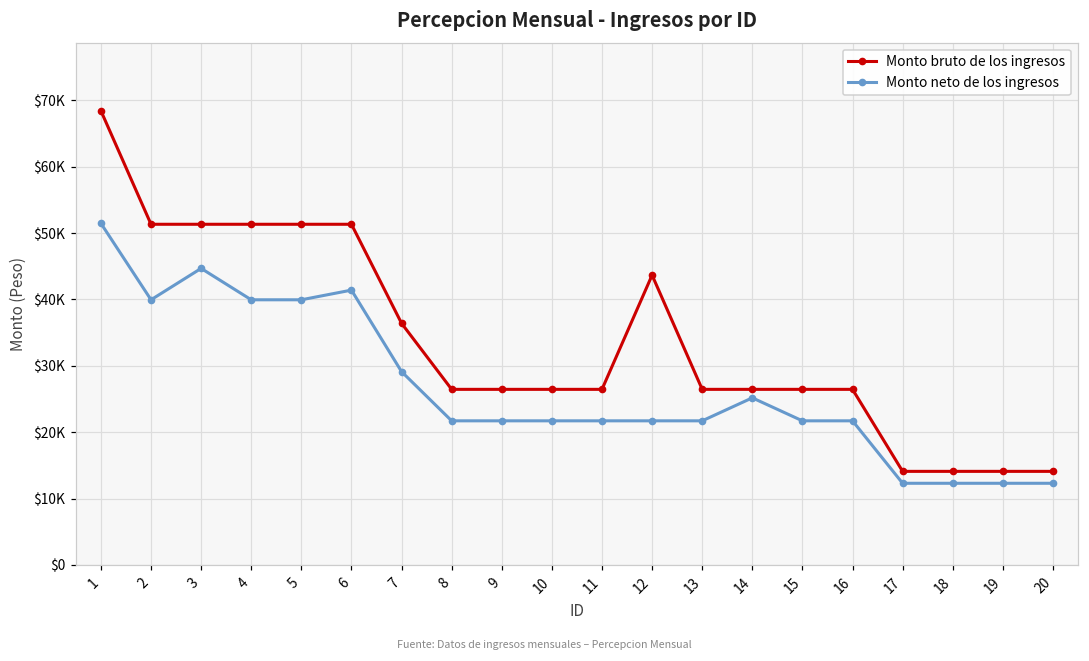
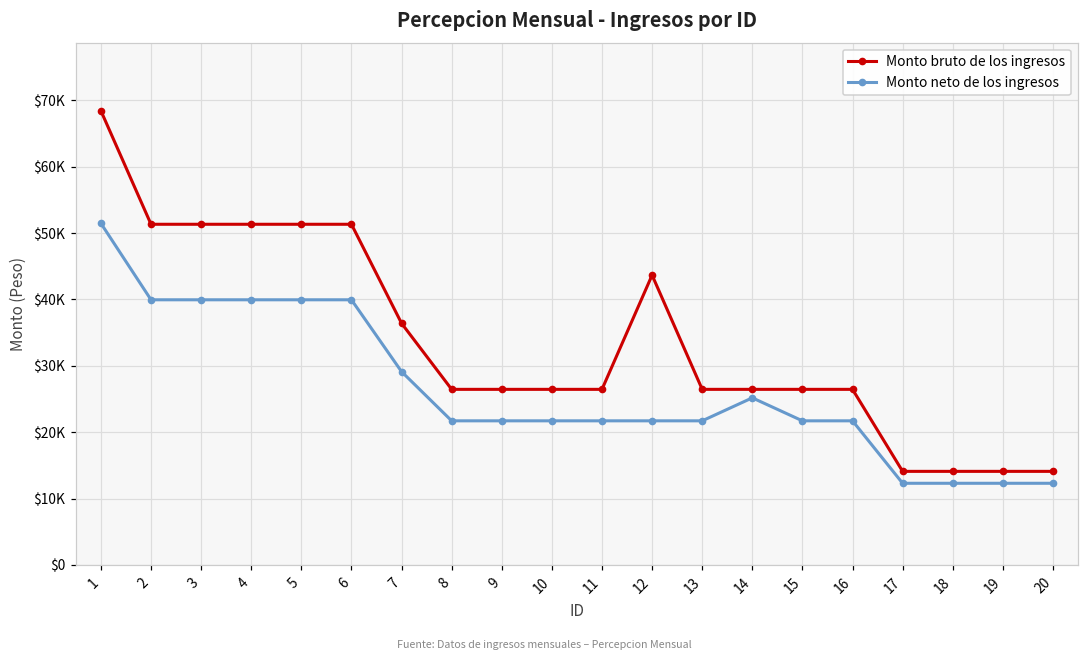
Monto neto de los ingresos, 3: $45000 -> $40000
Monto neto de los ingresos, 6: $41000 -> $40000
